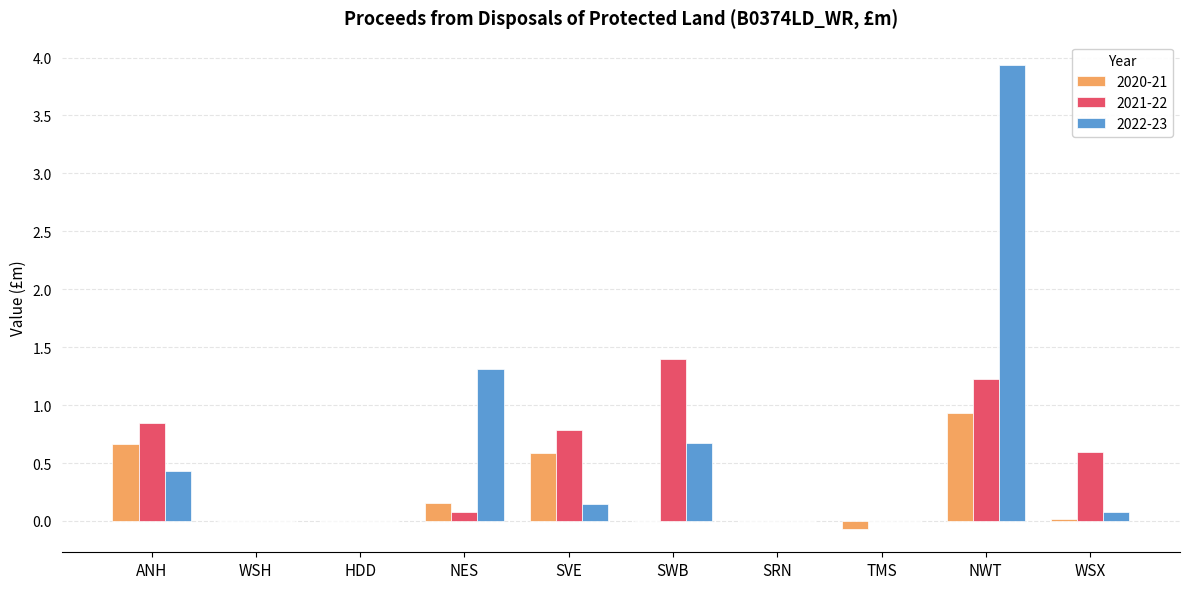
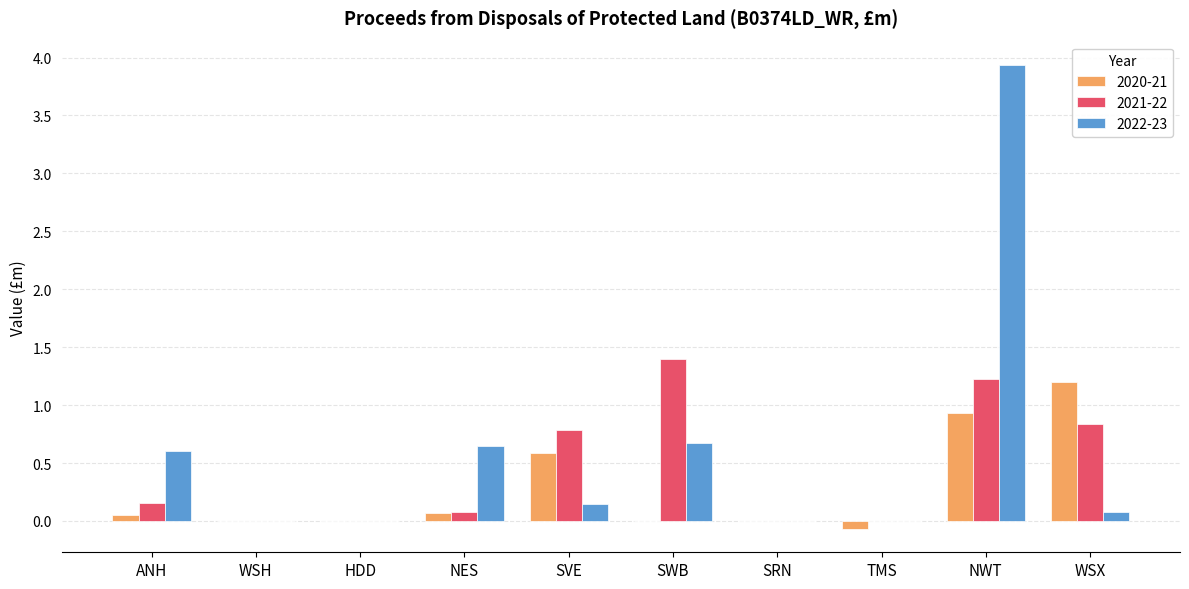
2020-21, ANH: 0.66 -> 0.05
2021-22, ANH: 0.85 -> 0.16
2022-23, ANH: 0.43 -> 0.60
2020-21, NES: 0.16 -> 0.07
2022-23, NES: 1.32 -> 0.65
2020-21, WSX: 0.01 -> 1.20
2021-22, WSX: 0.59 -> 0.84
